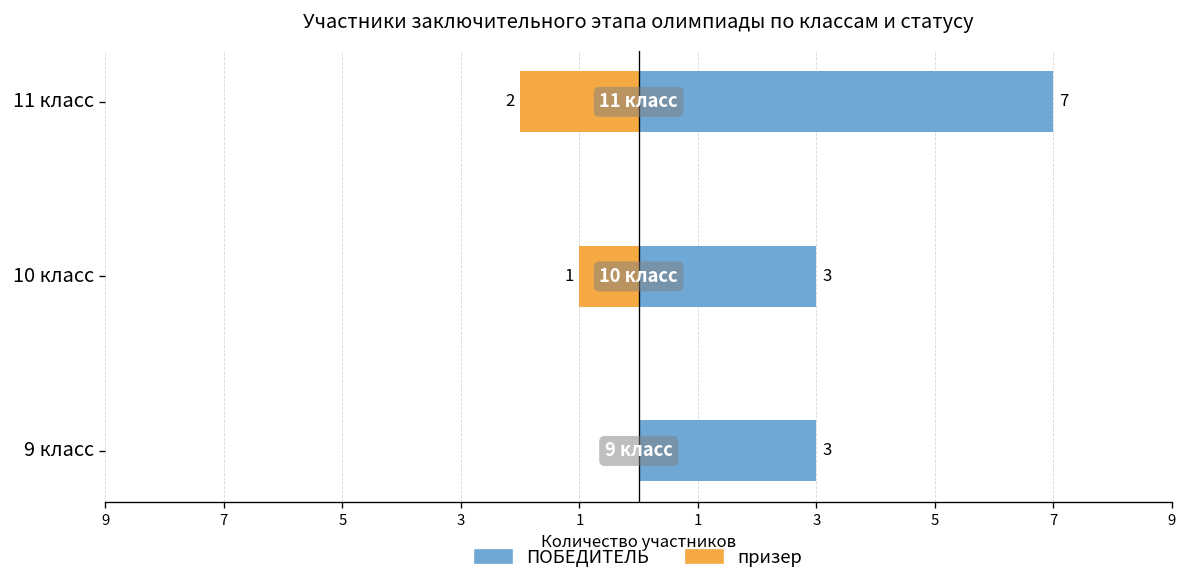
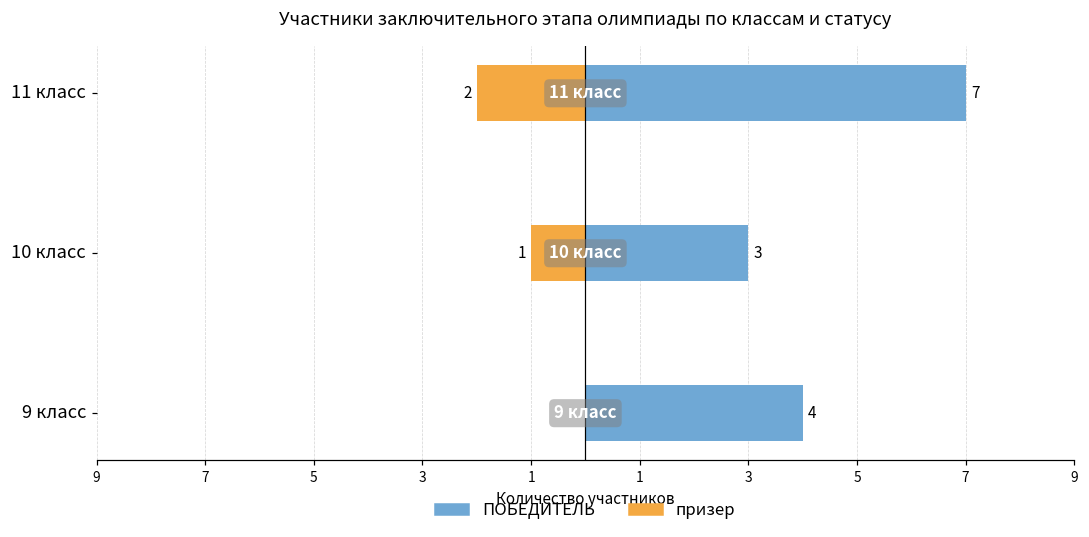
ПОБЕДИТЕЛЬ, 9 класс: 3 -> 4
